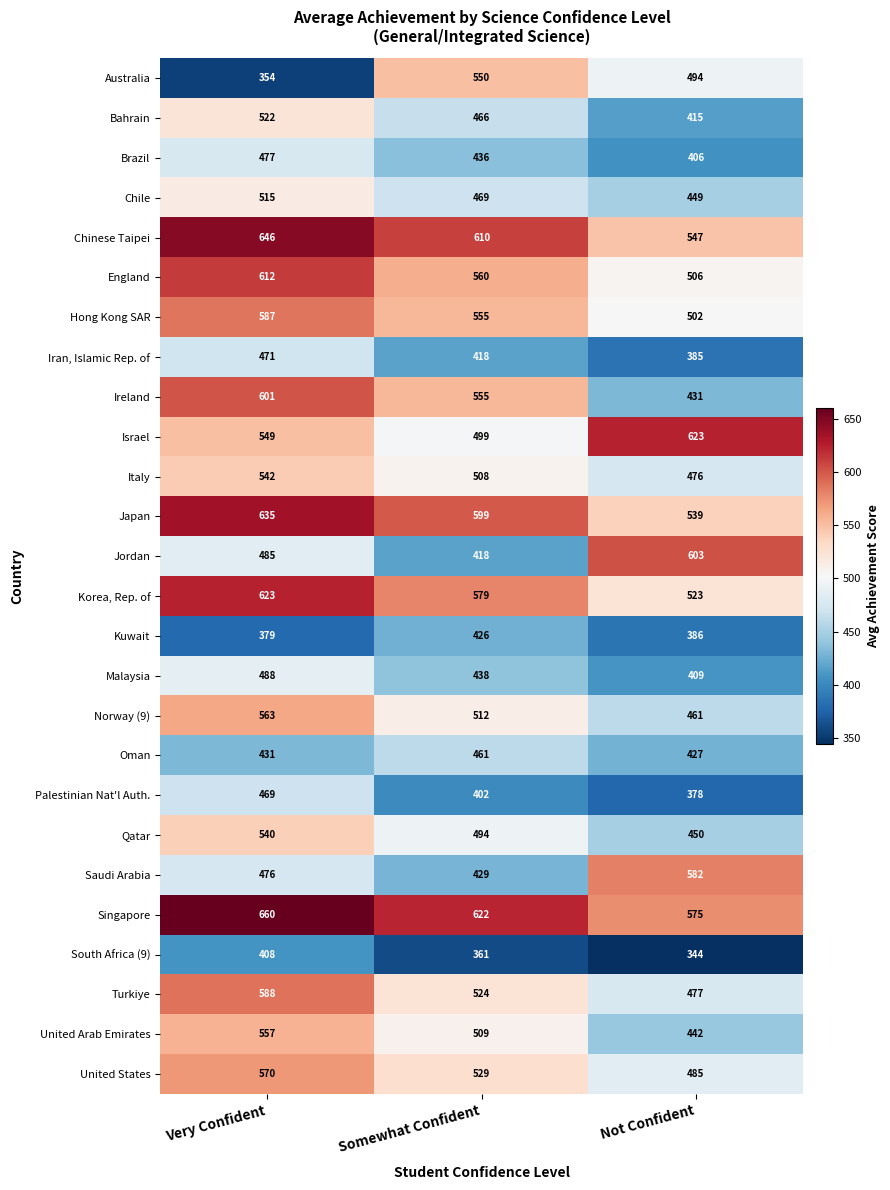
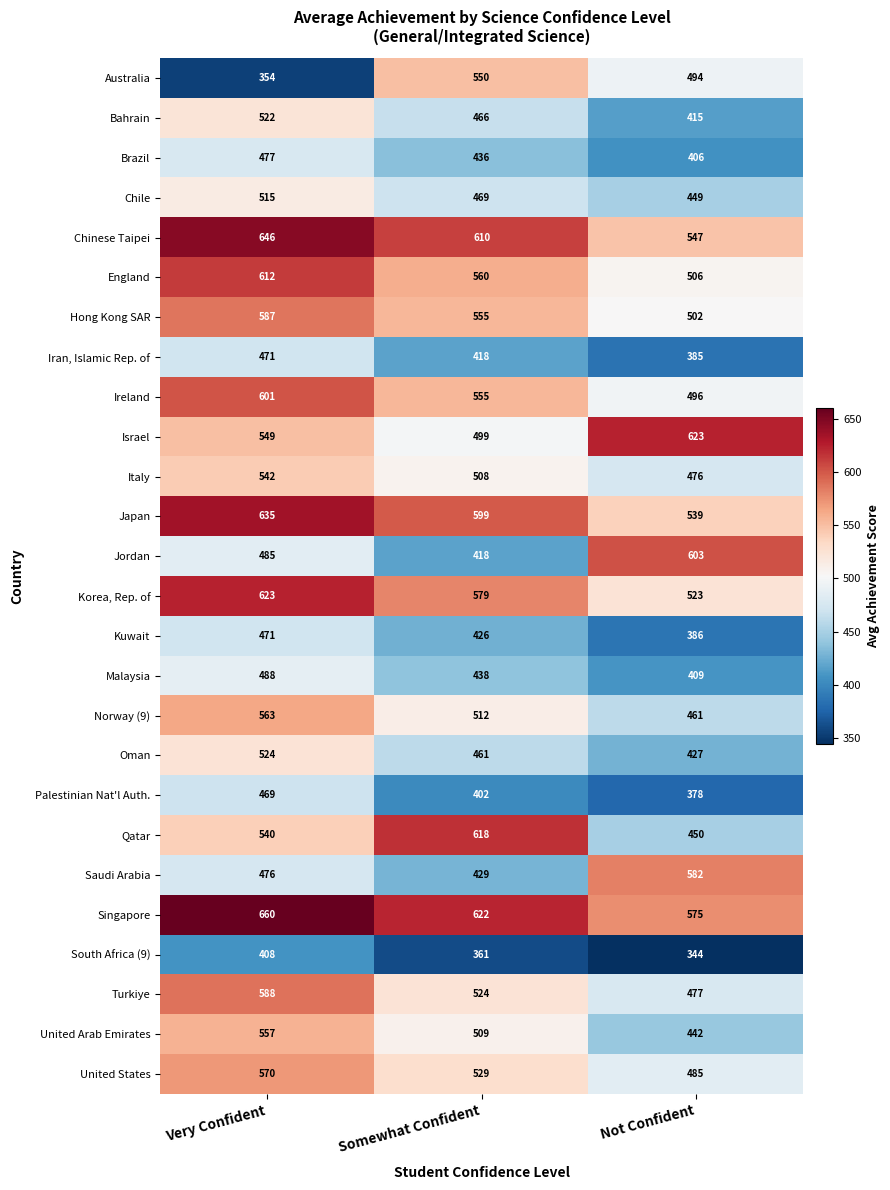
Ireland, Not Confident: 431 -> 496
Kuwait, Very Confident: 379 -> 471
Oman, Very Confident: 431 -> 524
Qatar, Somewhat Confident: 494 -> 618
